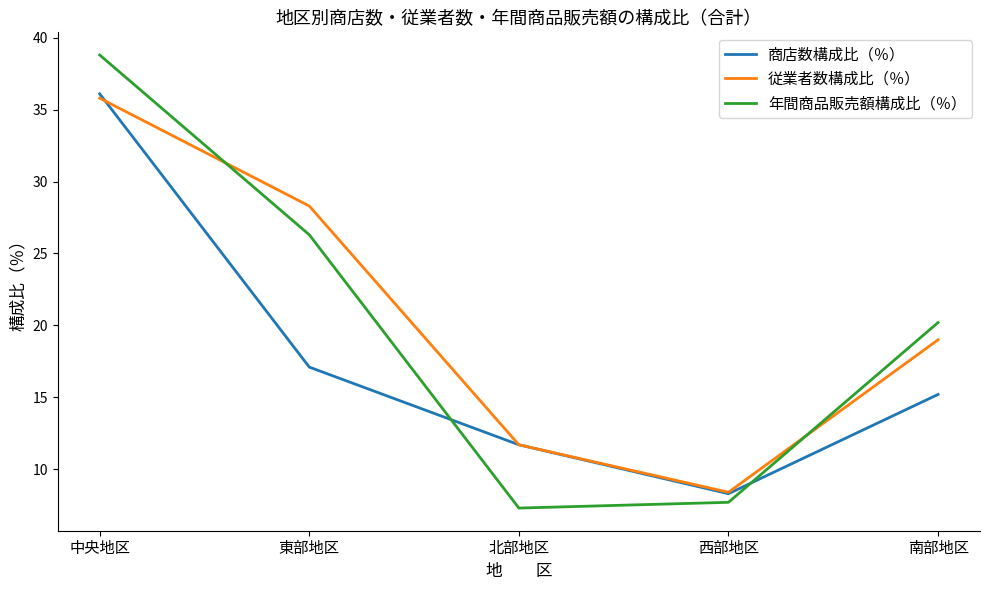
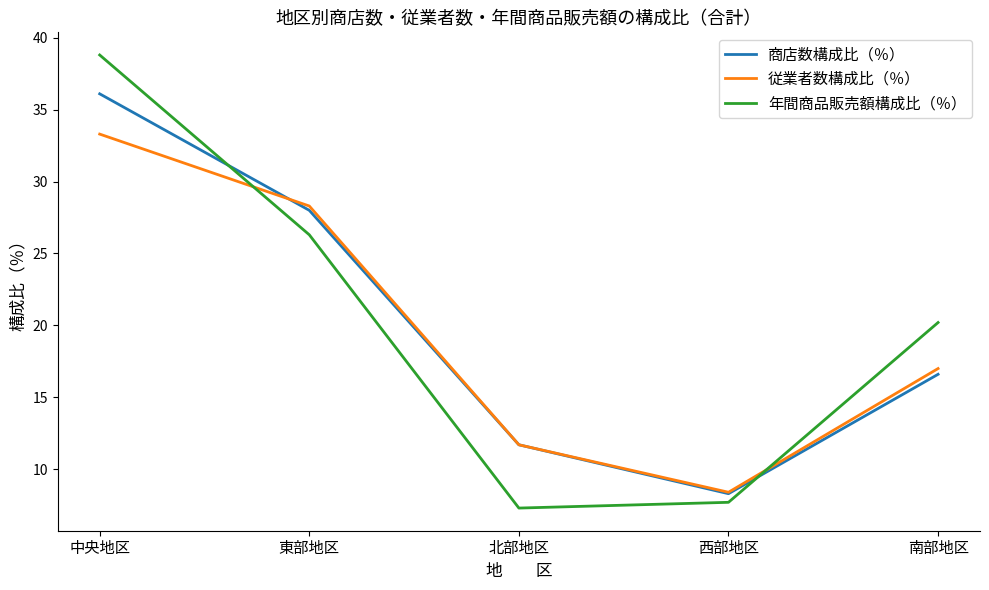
従業者数構成比（％）, 中央地区: 35.8 -> 33.3
商店数構成比（％）, 東部地区: 17.1 -> 28.0
商店数構成比（％）, 南部地区: 15.2 -> 16.6
従業者数構成比（％）, 南部地区: 19 -> 17
